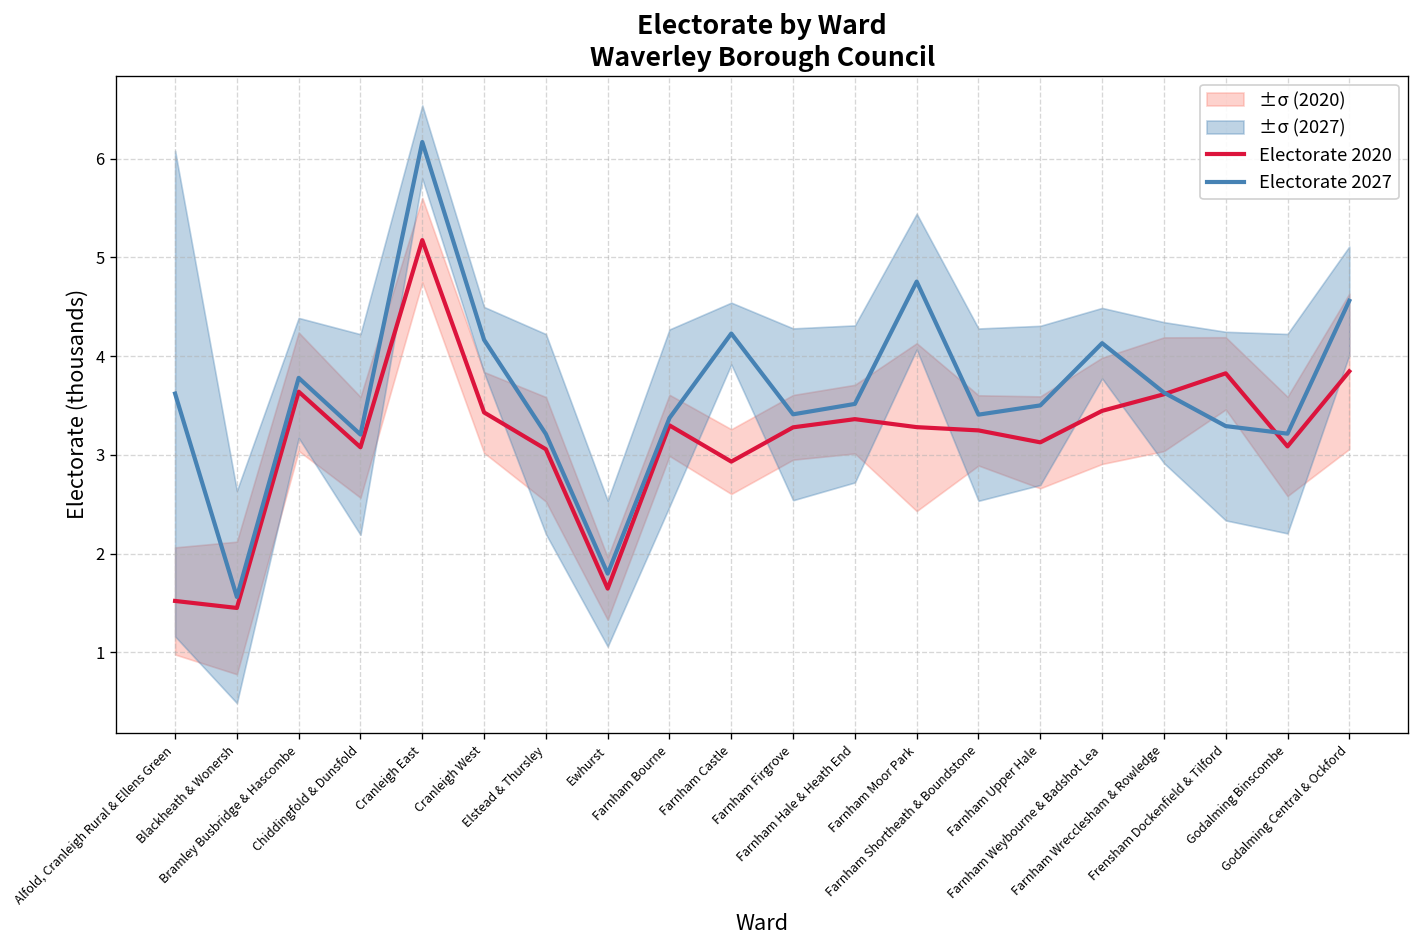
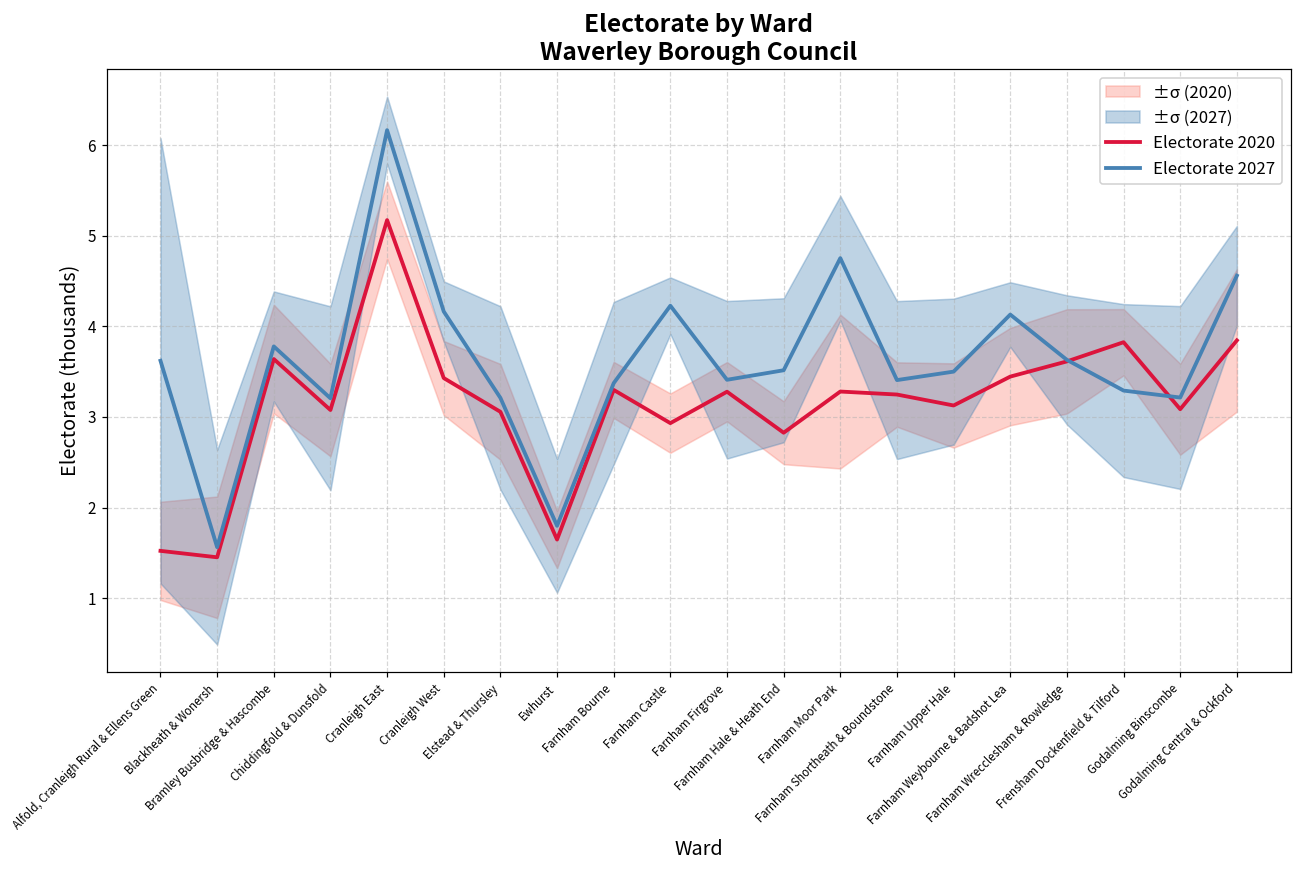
Electorate 2020, Farnham Hale & Heath End: 3.4 -> 2.8
